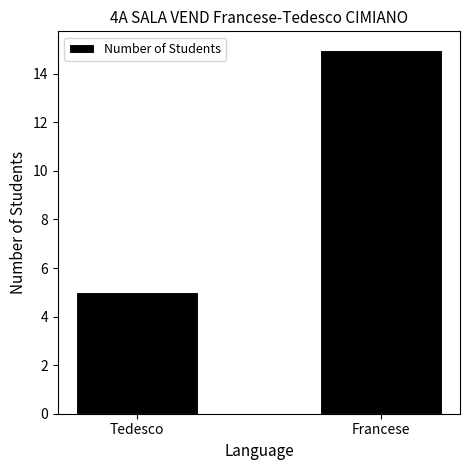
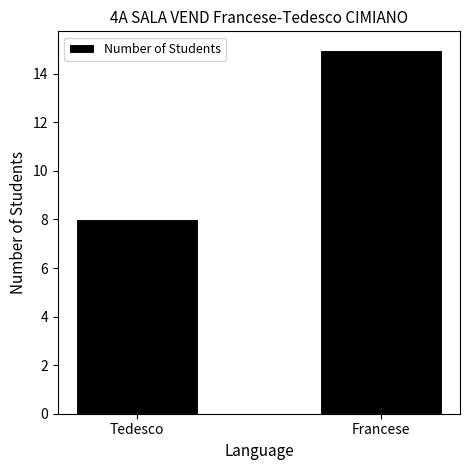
Tedesco: 5 -> 8
